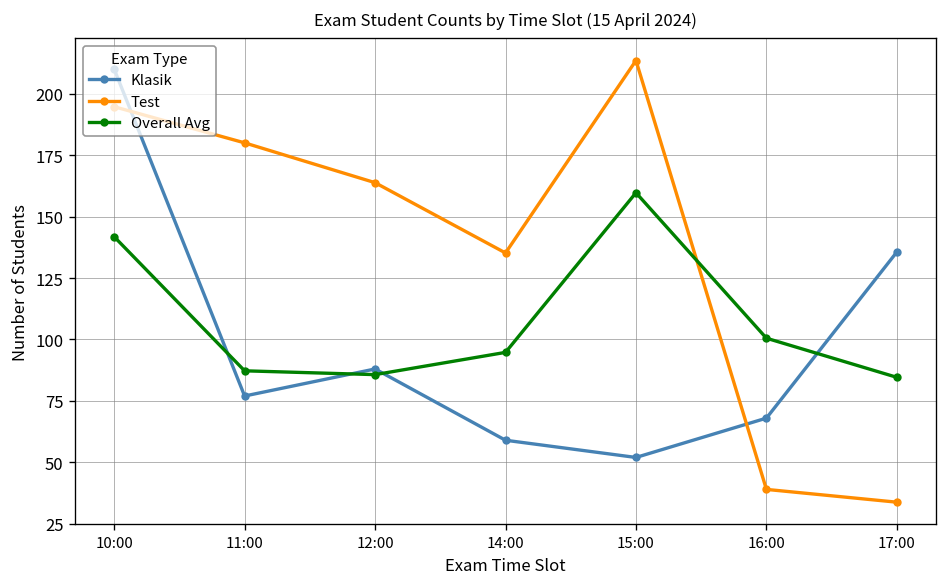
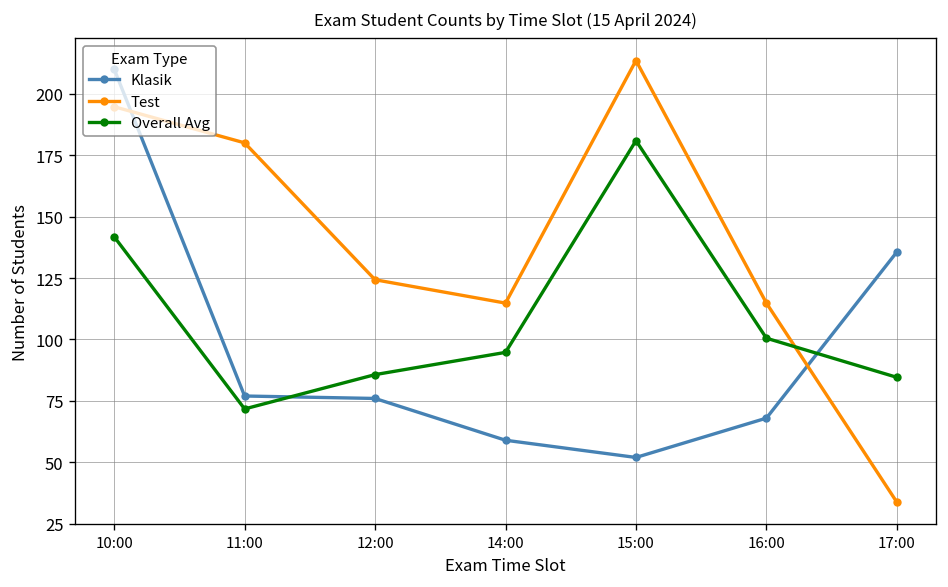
Overall Avg, 11:00: 87 -> 72
Klasik, 12:00: 88 -> 76
Test, 12:00: 164 -> 124
Test, 14:00: 135 -> 115
Overall Avg, 15:00: 160 -> 181
Test, 16:00: 39 -> 115
